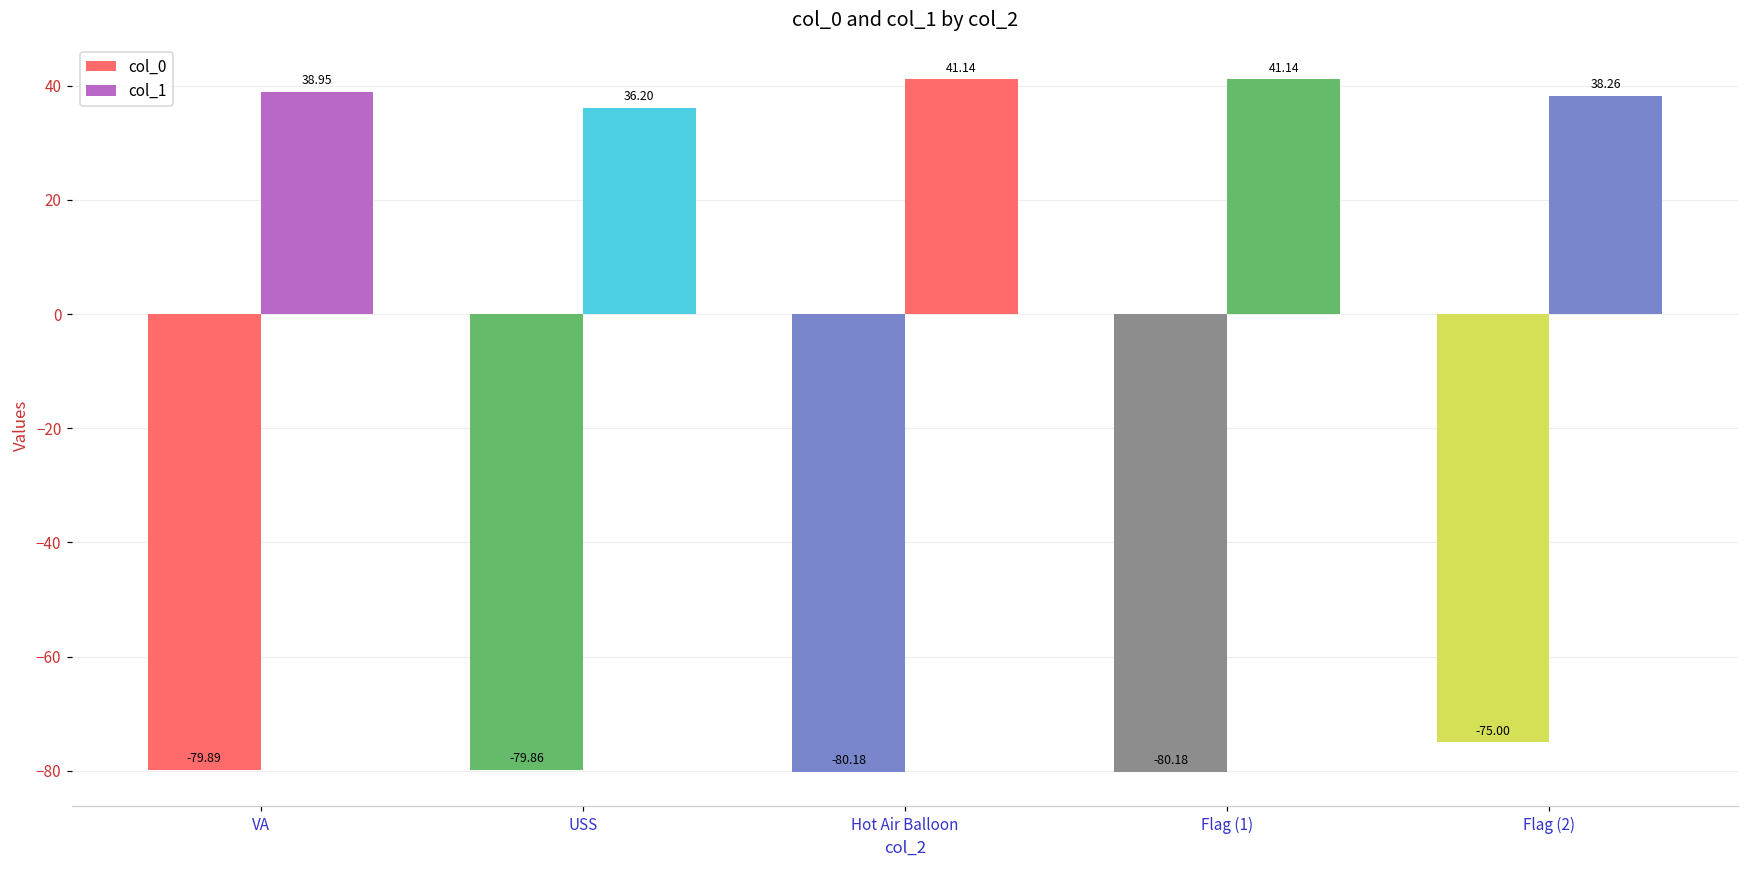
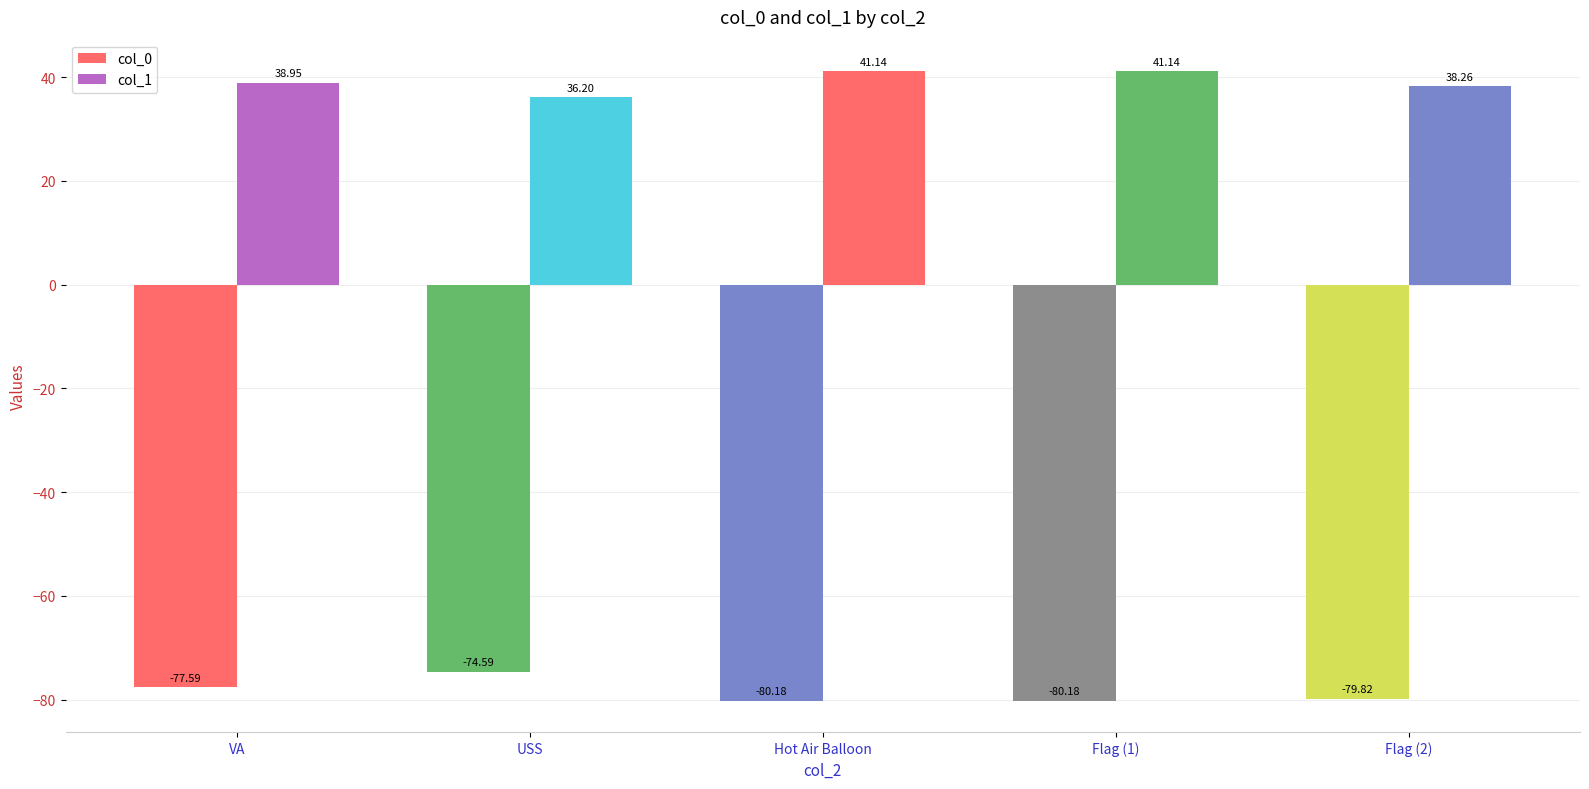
col_0, VA: -79.89 -> -77.59
col_0, USS: -79.86 -> -74.59
col_0, Flag (2): -75.00 -> -79.82
